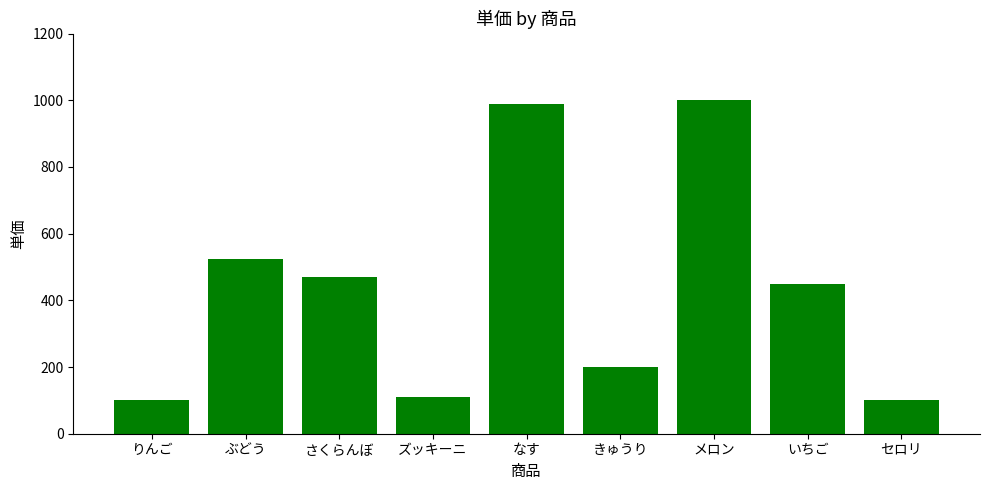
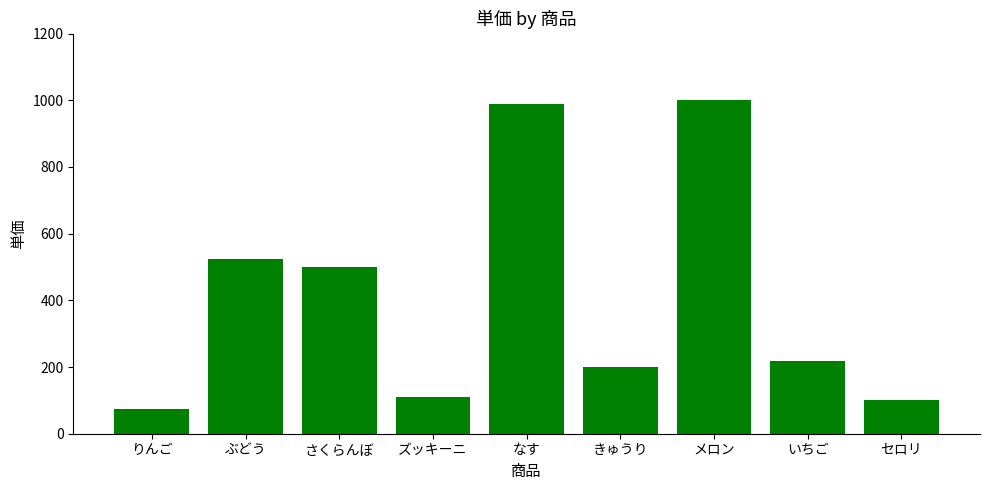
りんご: 100 -> 70
さくらんぼ: 470 -> 500
いちご: 450 -> 220
